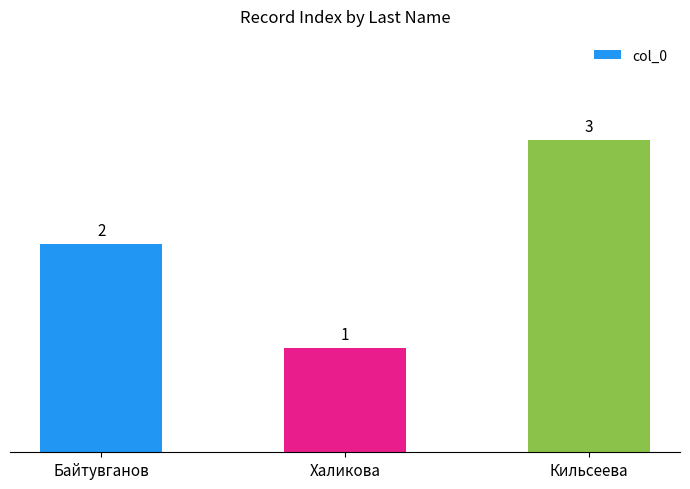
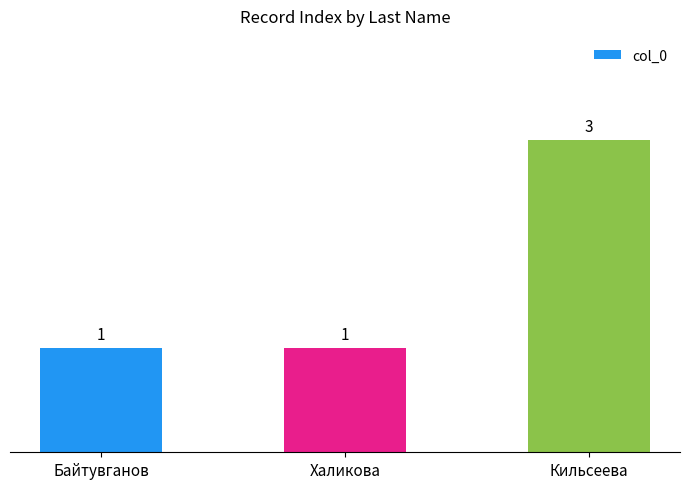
Байтувганов: 2 -> 1
